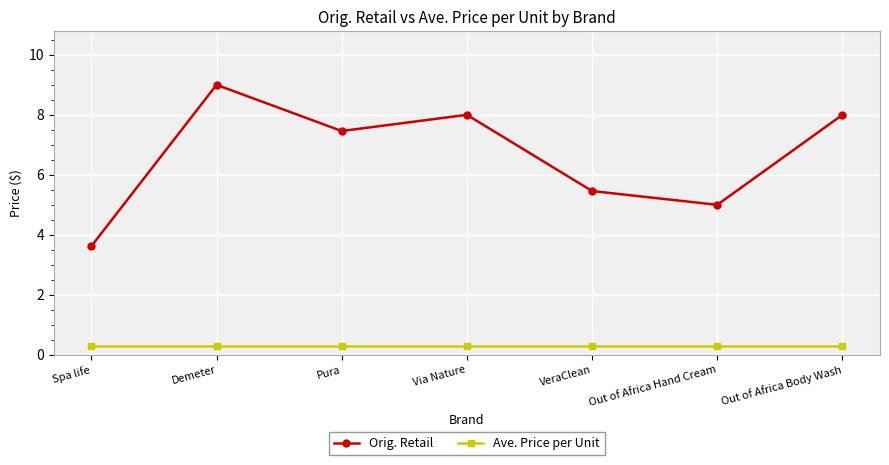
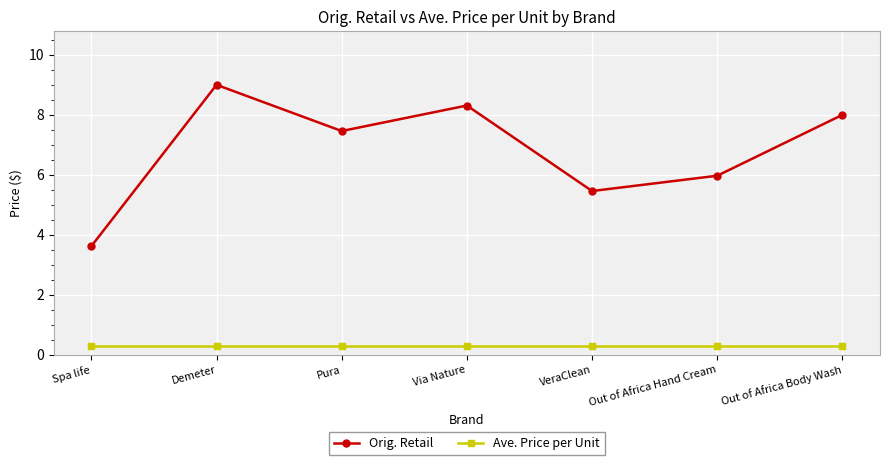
Orig. Retail, Via Nature: 8.0 -> 8.3
Orig. Retail, Out of Africa Hand Cream: 5.0 -> 6.0
